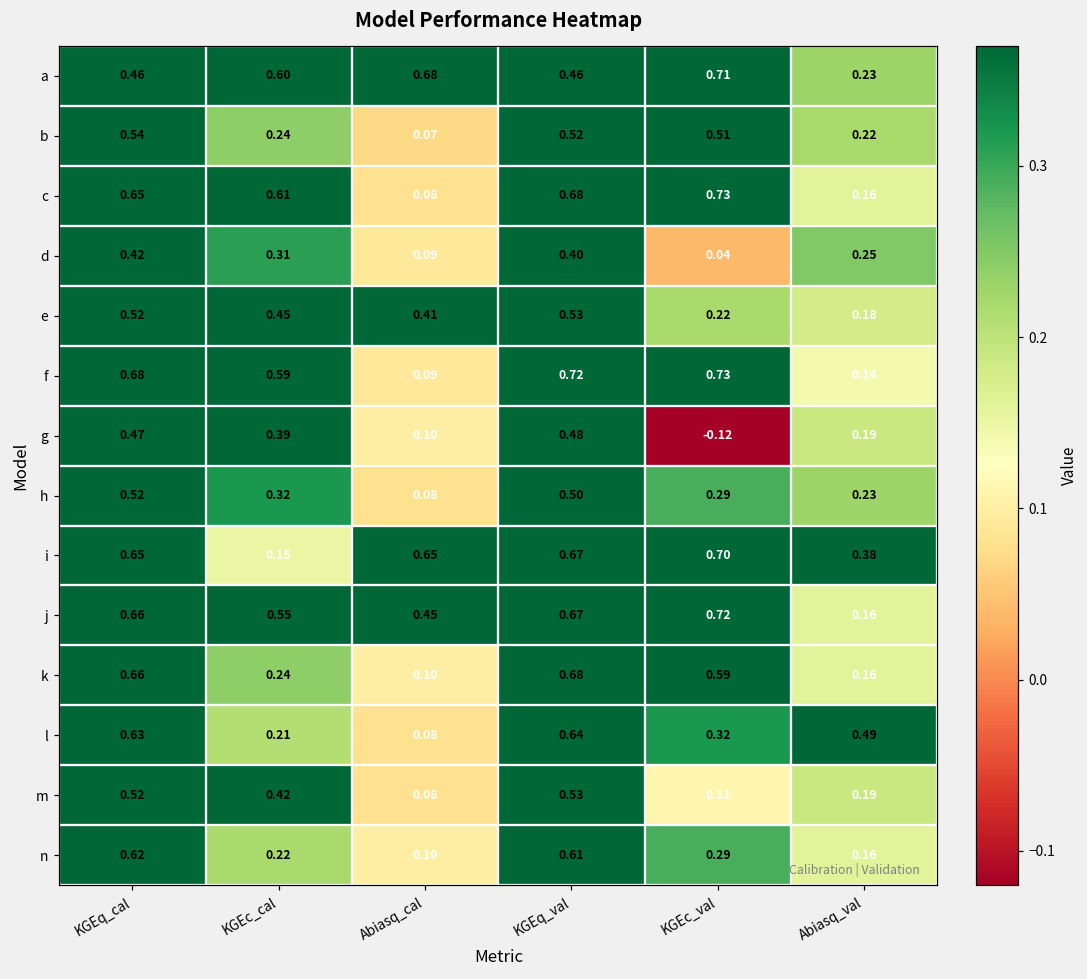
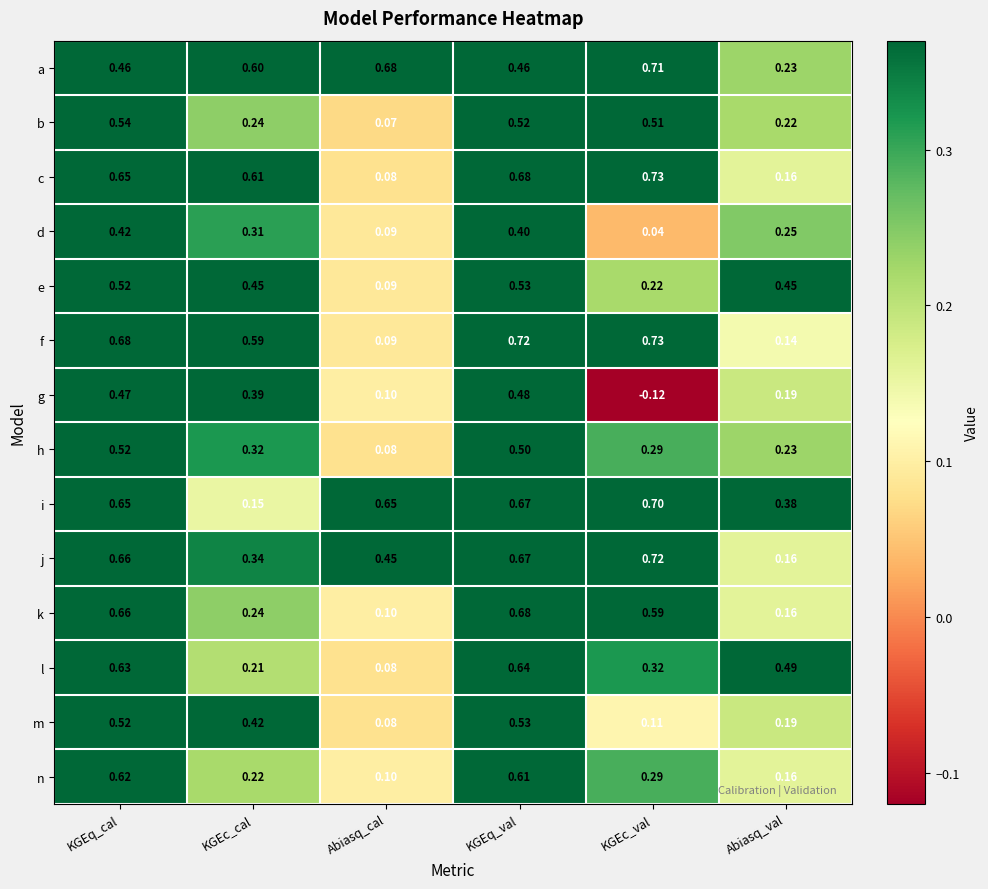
e, Abiasq_cal: 0.41 -> 0.09
e, Abiasq_val: 0.18 -> 0.45
j, KGEc_cal: 0.55 -> 0.34
